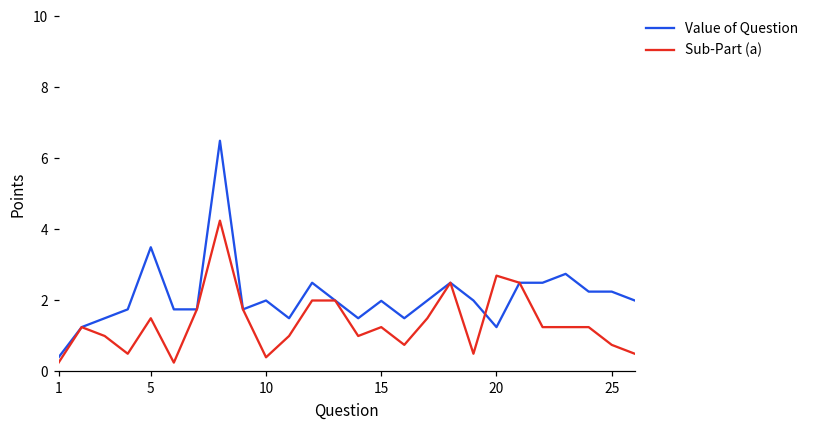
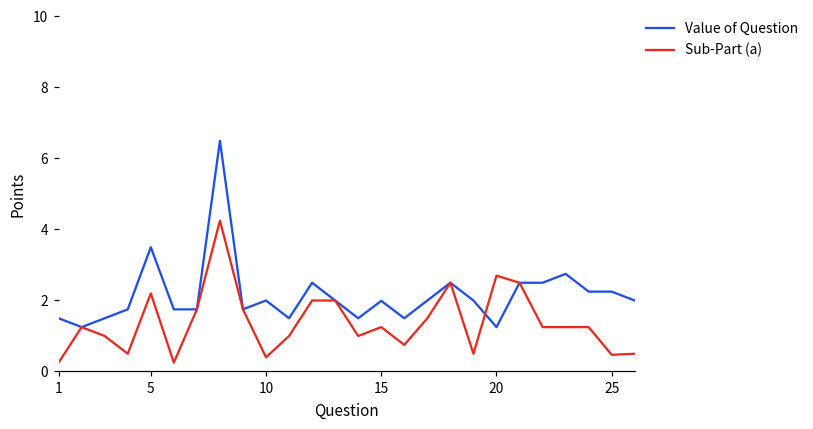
Value of Question, 1: 0.4 -> 1.5
Sub-Part (a), 5: 1.5 -> 2.2
Sub-Part (a), 25: 0.8 -> 0.5
